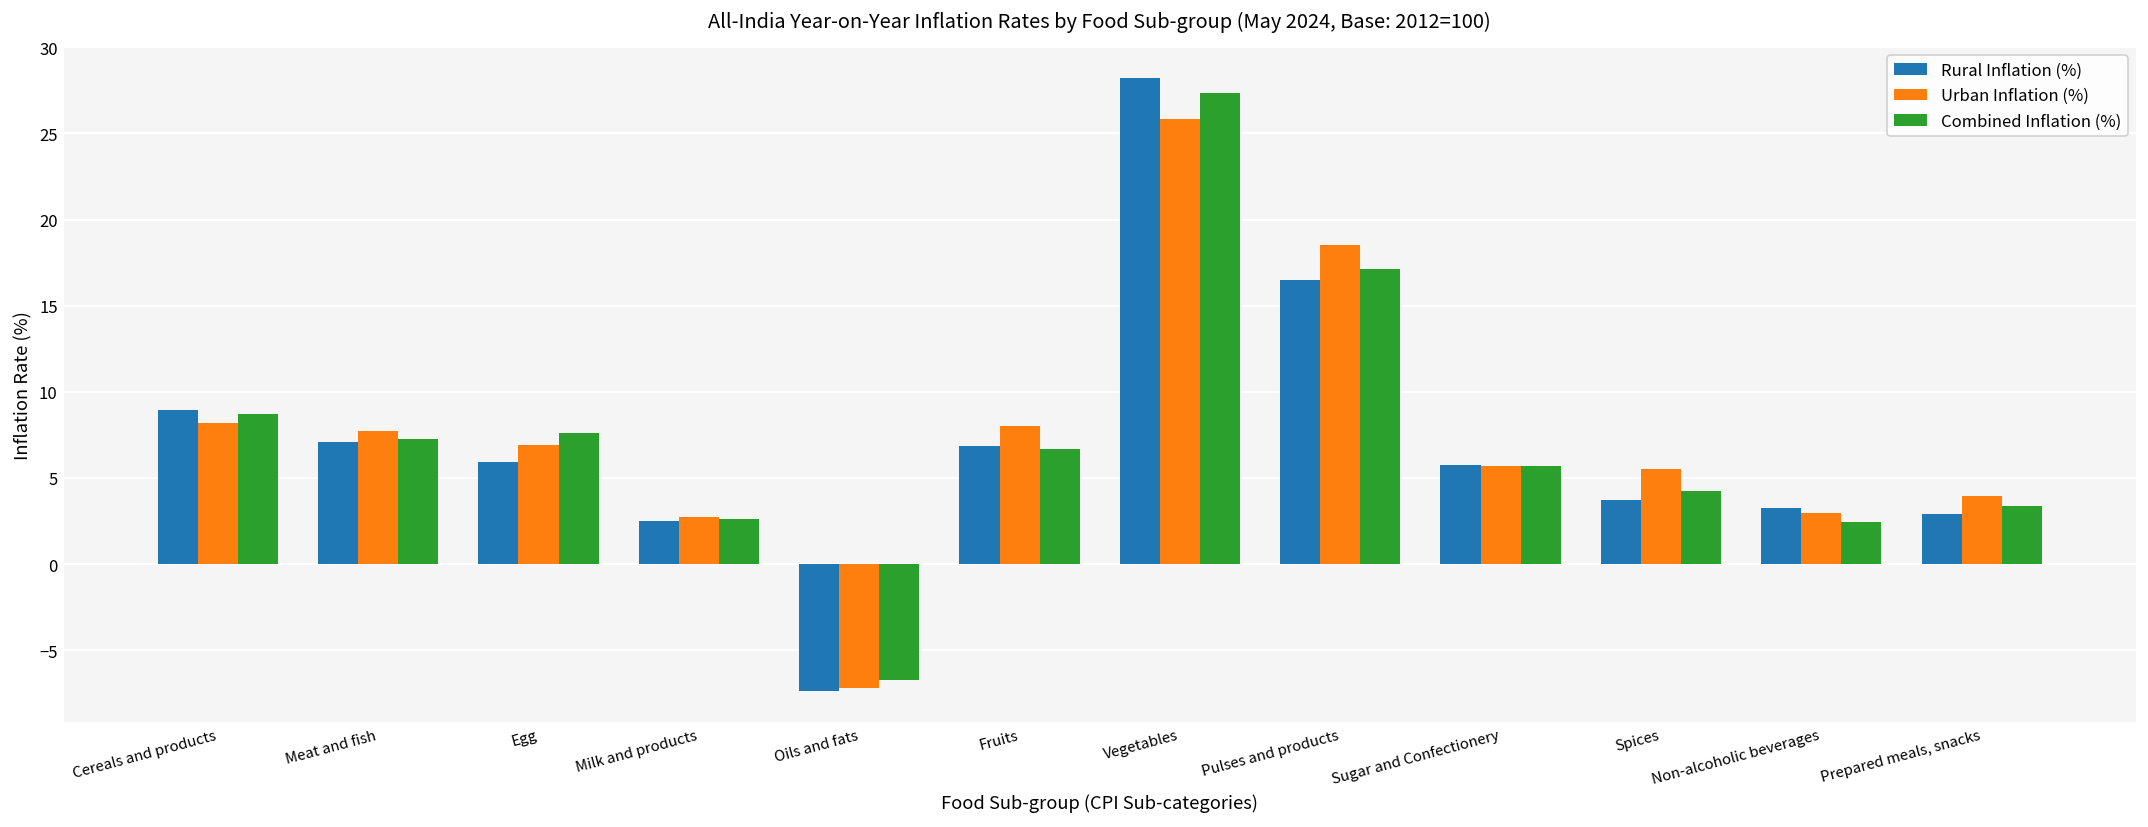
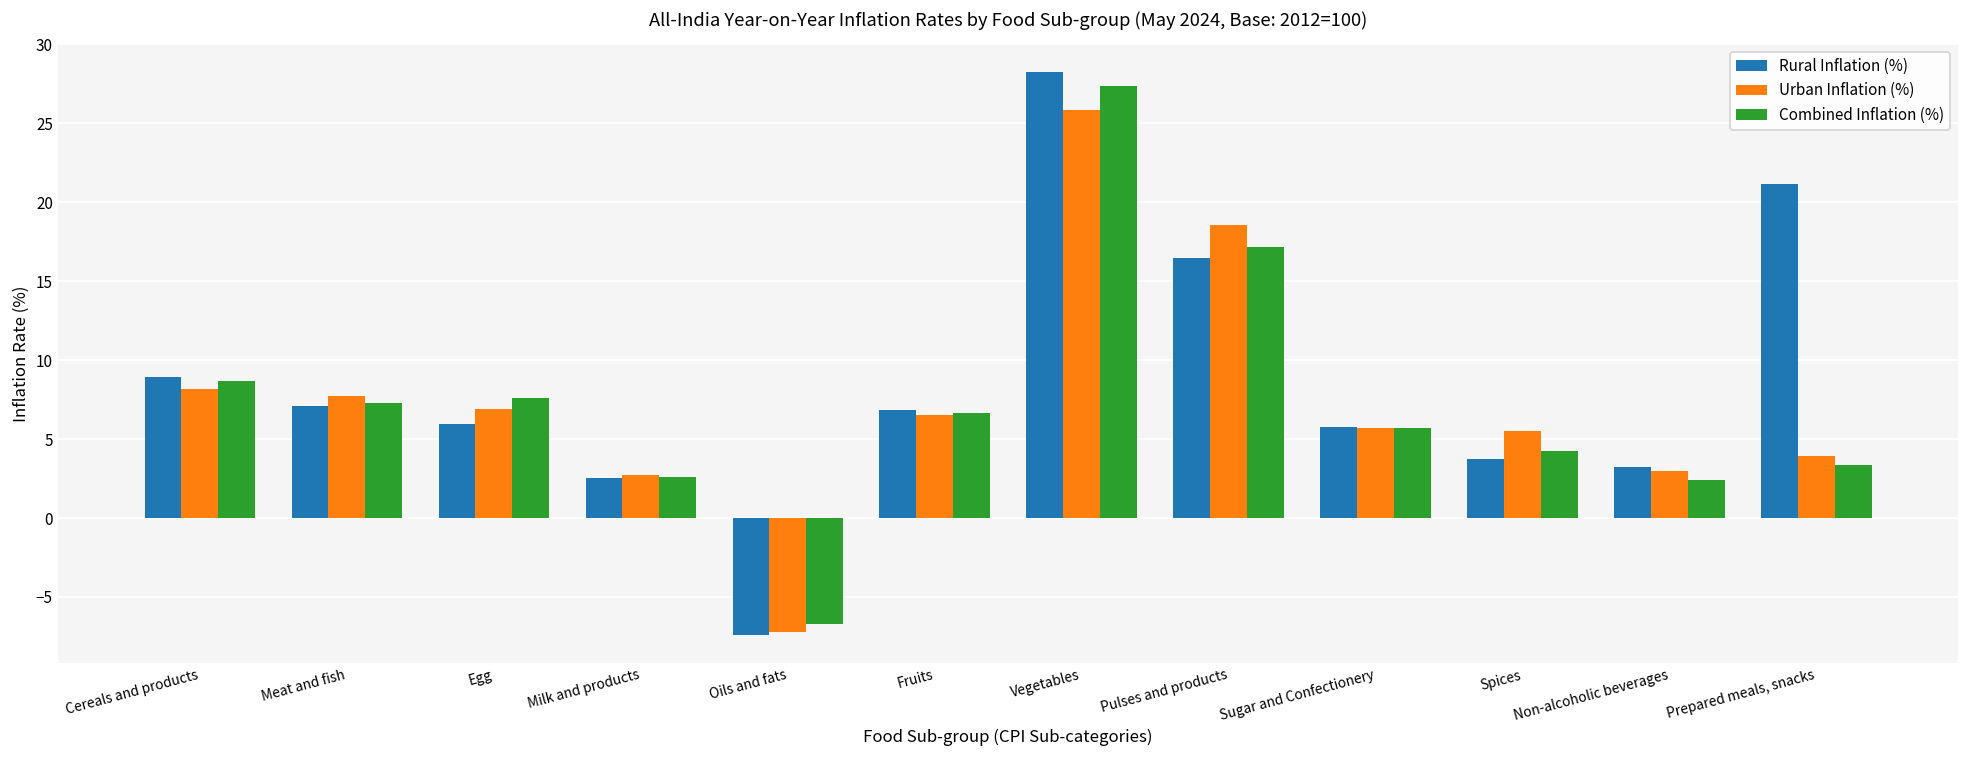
Urban Inflation (%), Fruits: 8.0 -> 6.5
Rural Inflation (%), Prepared meals, snacks: 2.9 -> 21.1
